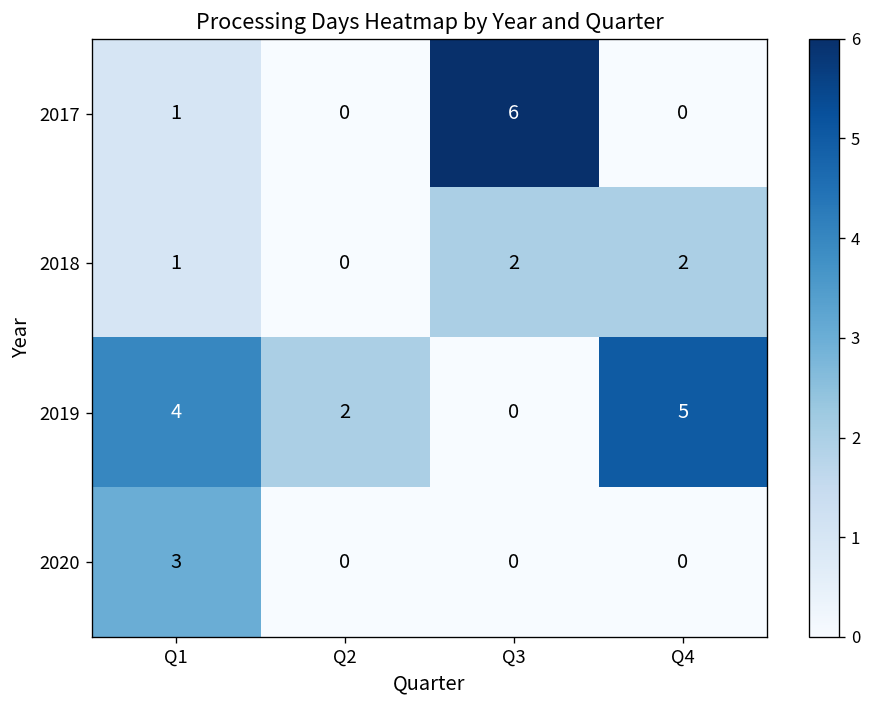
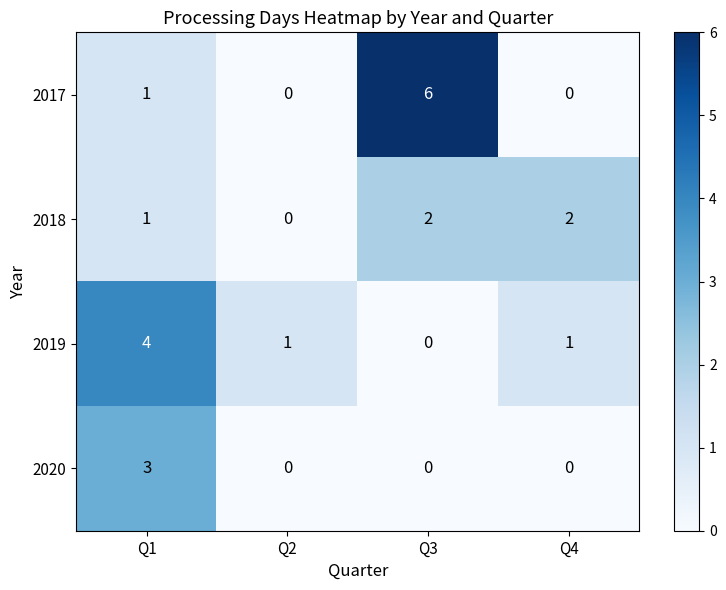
2019, Q2: 2 -> 1
2019, Q4: 5 -> 1
